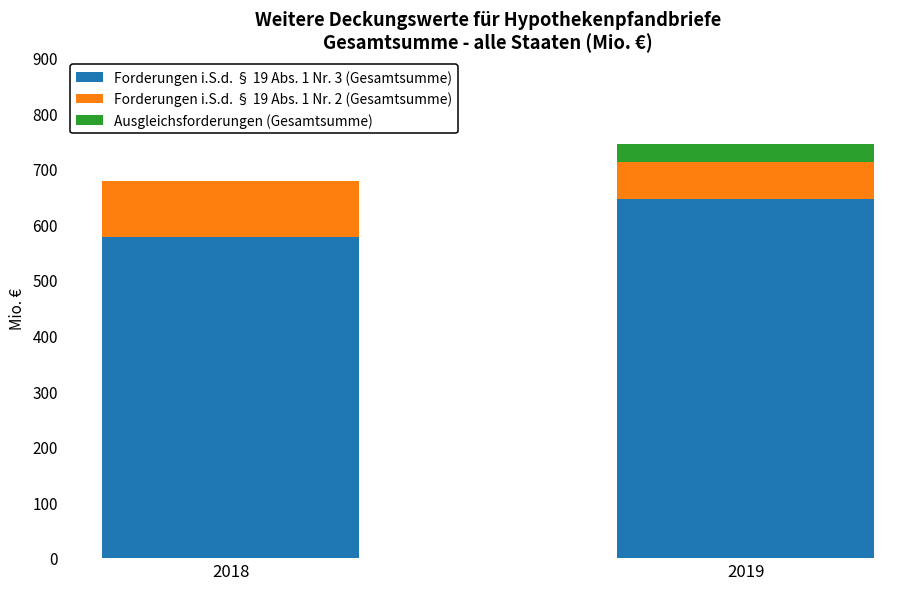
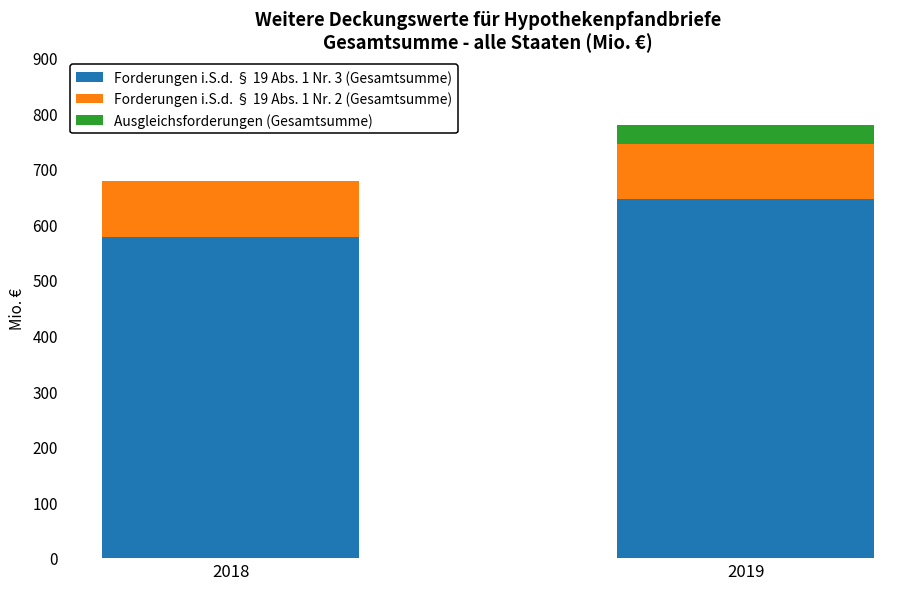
Forderungen i.S.d. § 19 Abs. 1 Nr. 2 (Gesamtsumme), 2019: 70 -> 100
